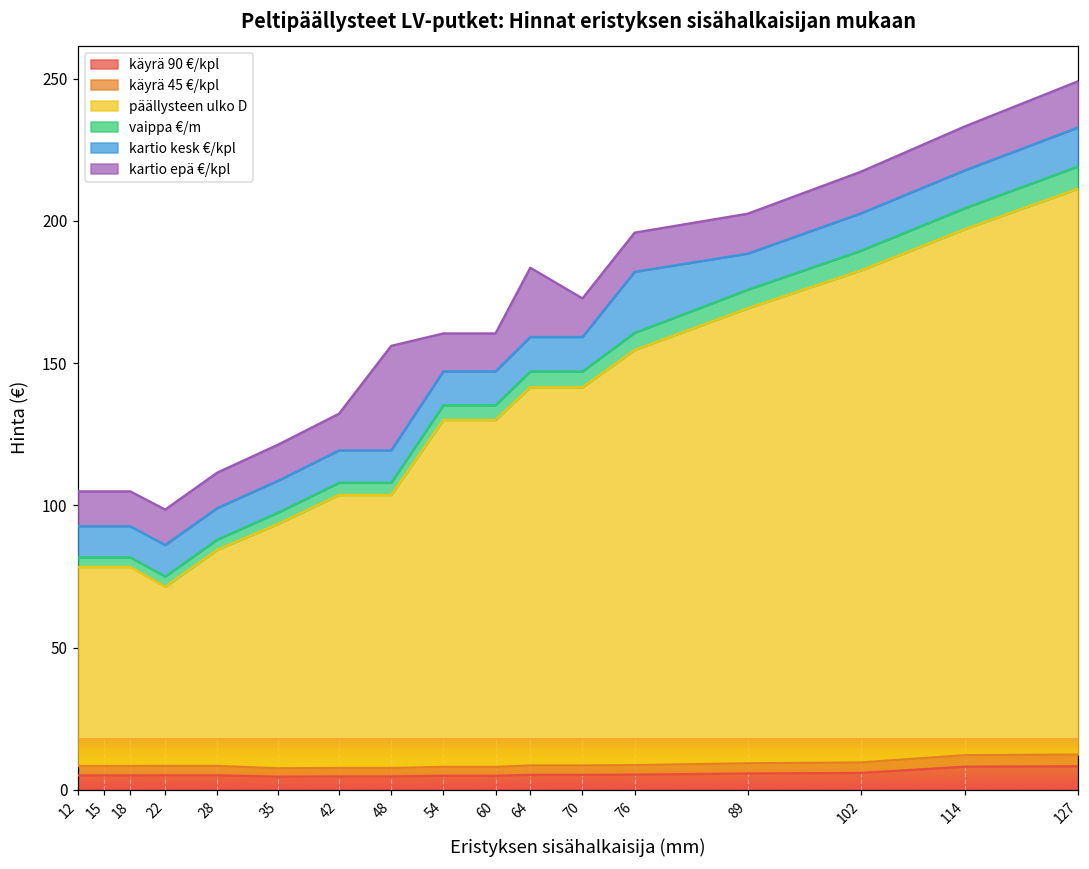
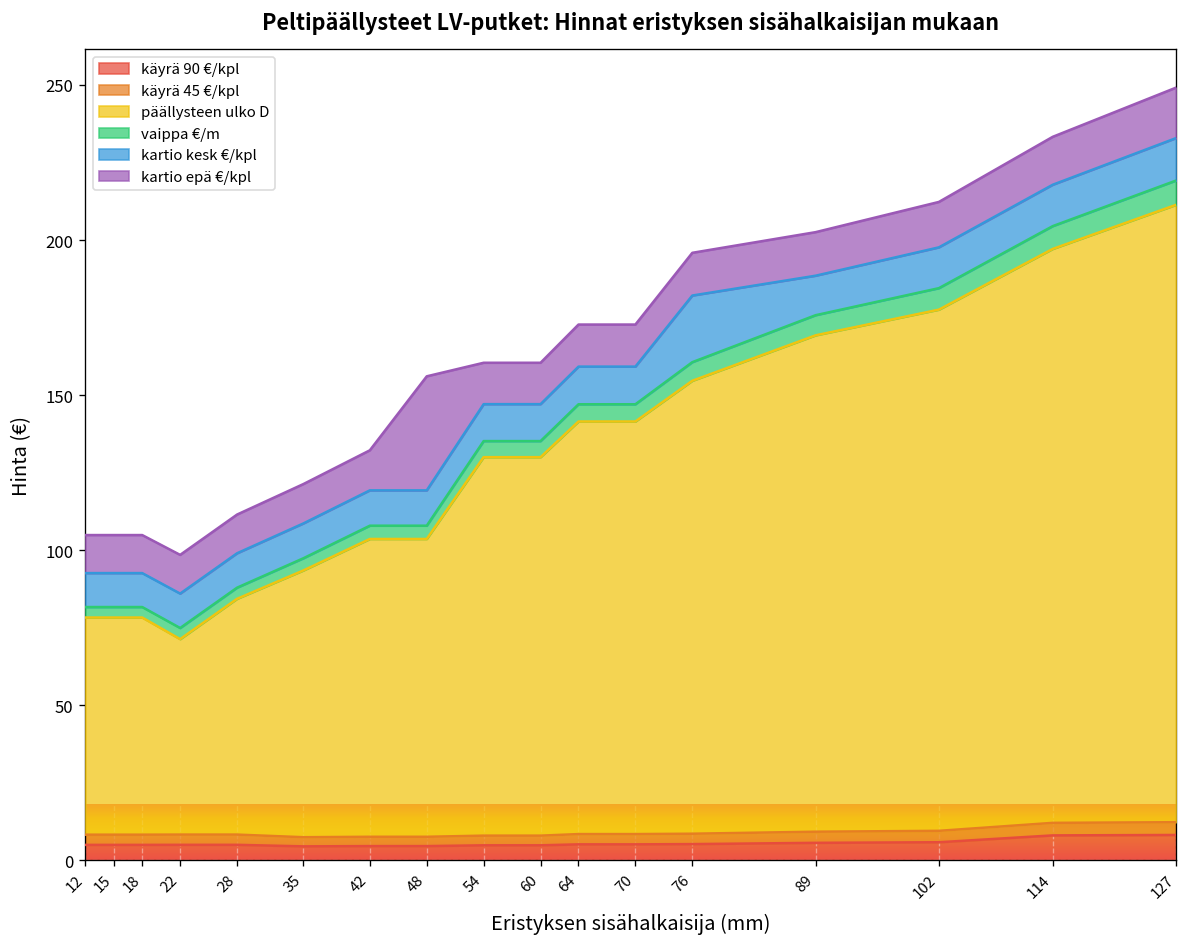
kartio epä €/kpl, 64: 24 -> 14
päällysteen ulko D, 102: 173 -> 168
